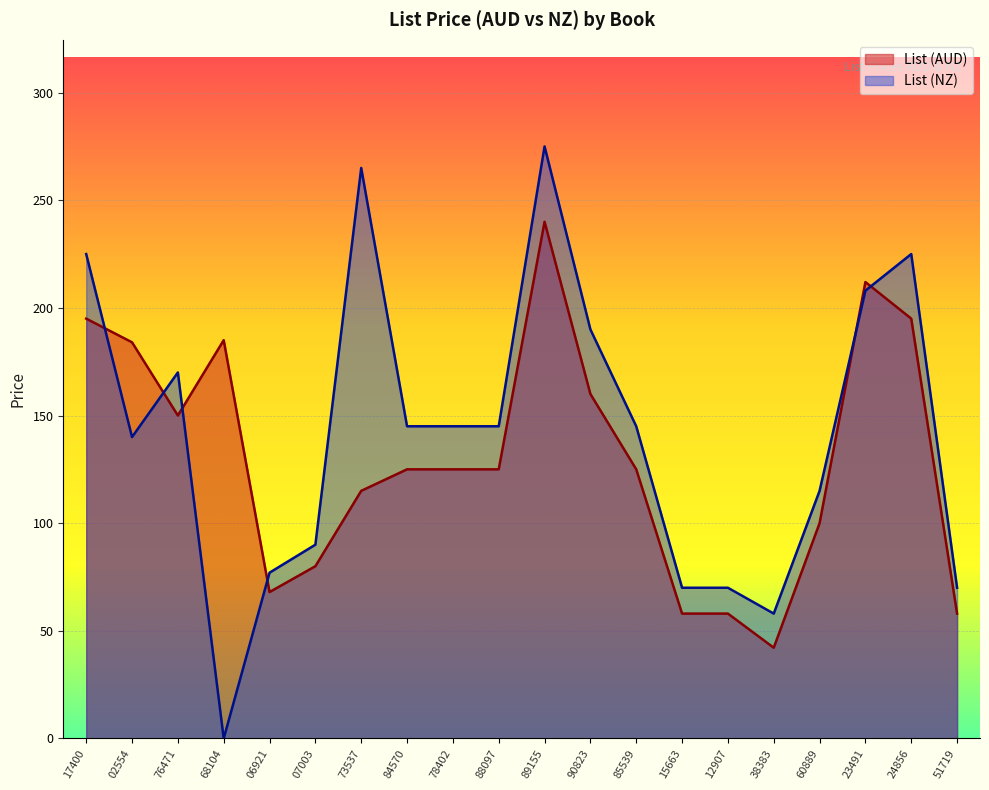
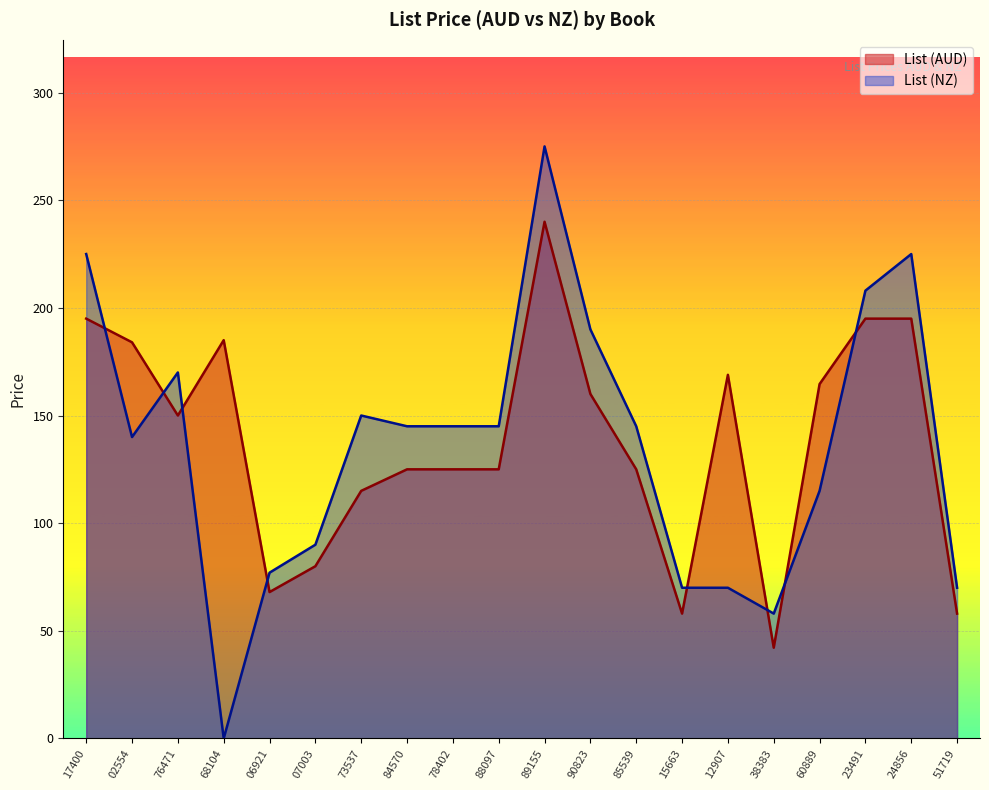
List (NZ), 73537: 265 -> 150
List (AUD), 12907: 58 -> 169
List (AUD), 60889: 100 -> 165
List (AUD), 23491: 212 -> 195
